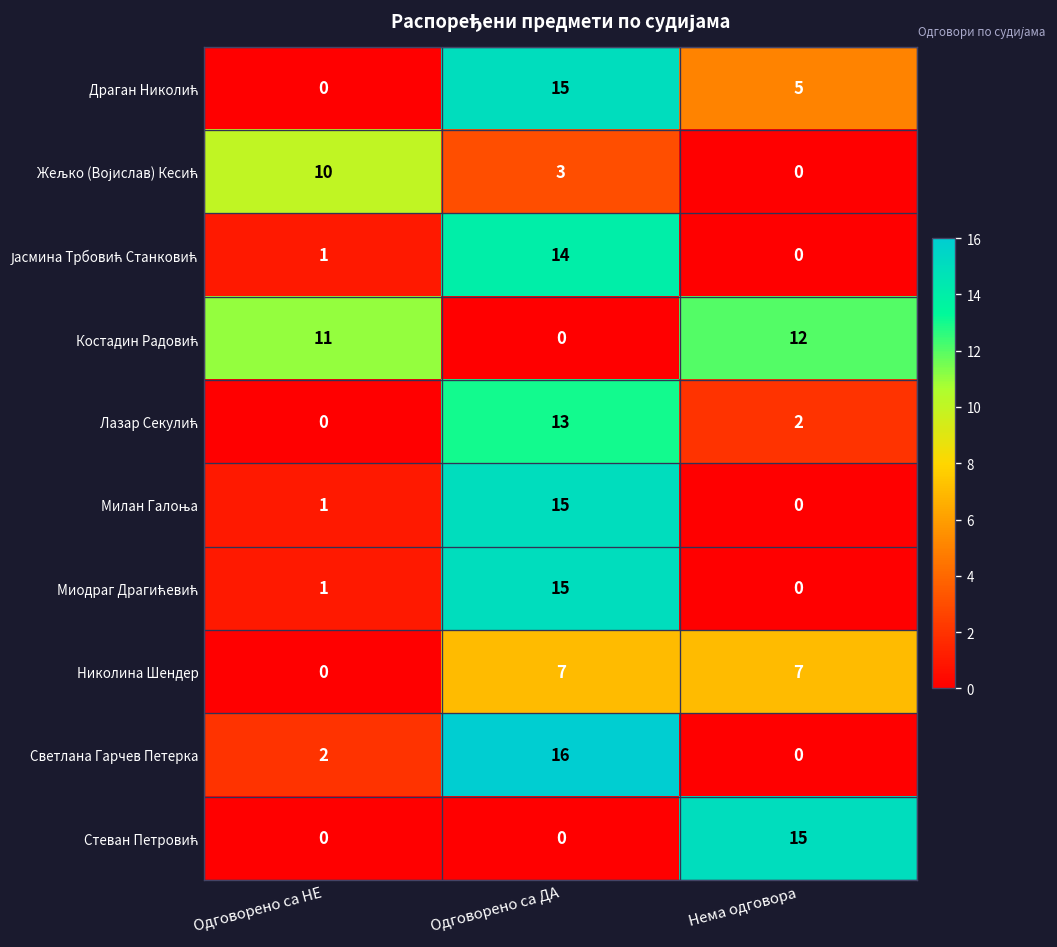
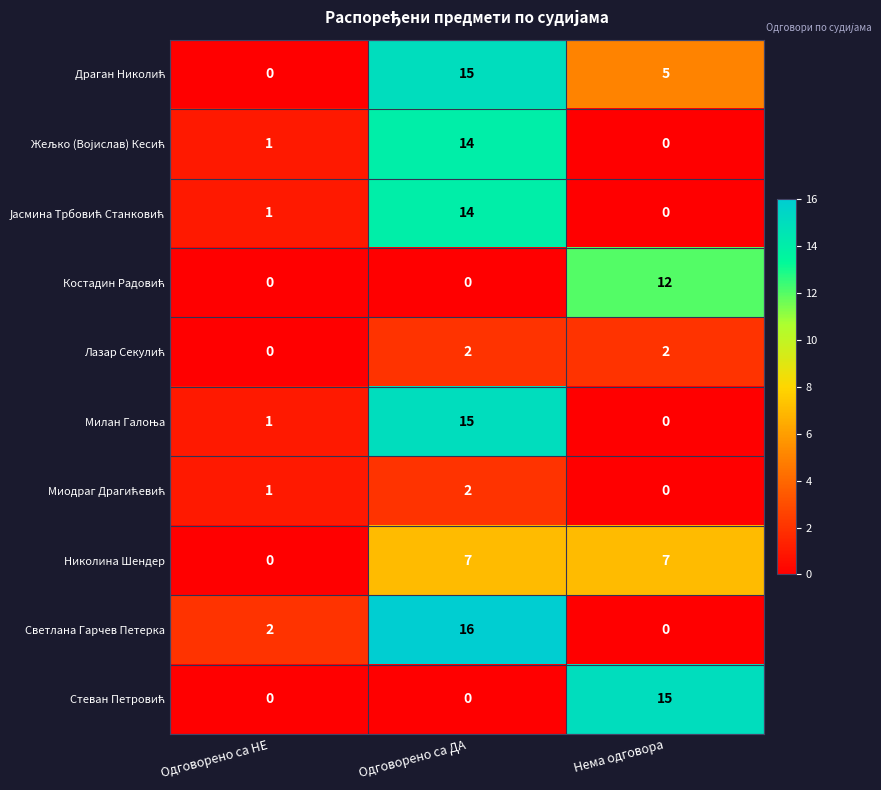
Жељко (Војислав) Кесић, Одговорено са НЕ: 10 -> 1
Жељко (Војислав) Кесић, Одговорено са ДА: 3 -> 14
Костадин Радовић, Одговорено са НЕ: 11 -> 0
Лазар Секулић, Одговорено са ДА: 13 -> 2
Миодраг Драгићевић, Одговорено са ДА: 15 -> 2
